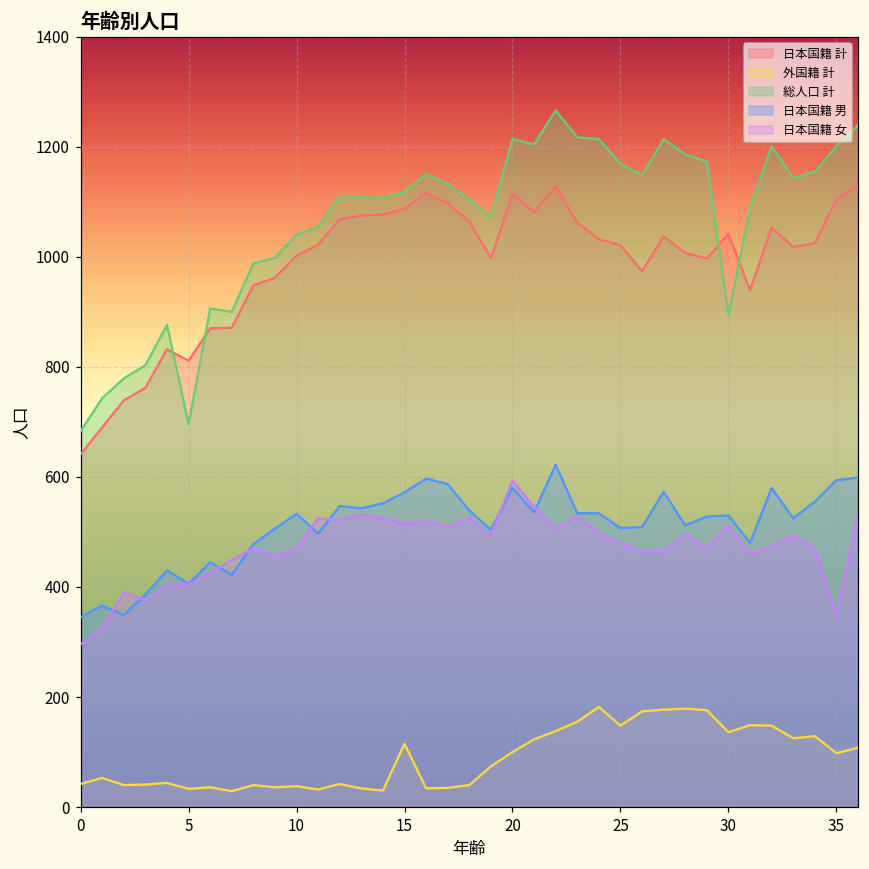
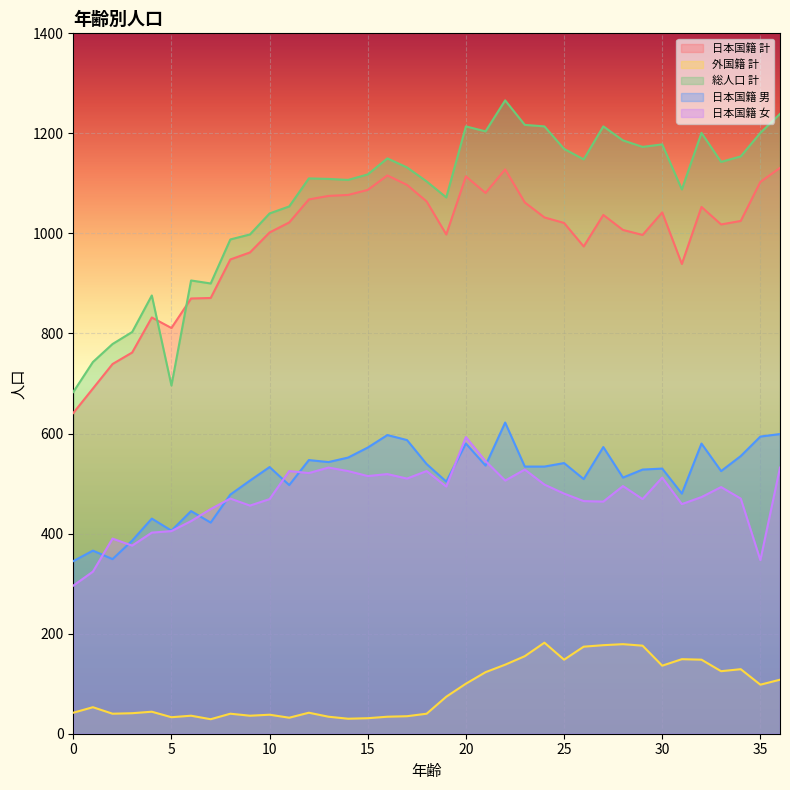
外国籍 計, 15: 120 -> 30
日本国籍 男, 25: 510 -> 540
総人口 計, 30: 900 -> 1180
